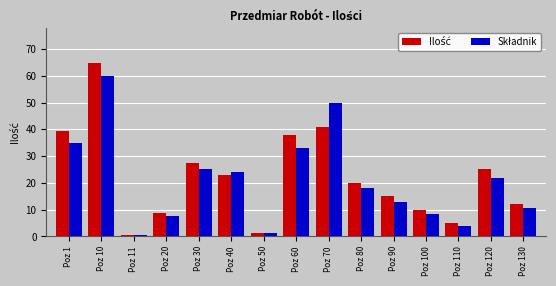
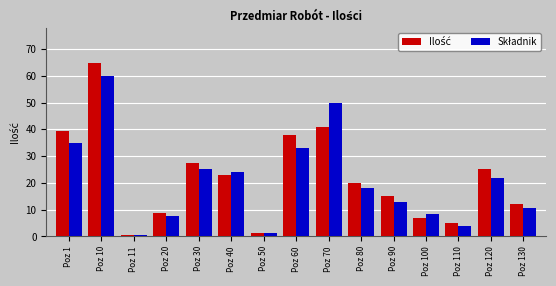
Ilość, Poz 100: 10 -> 7
